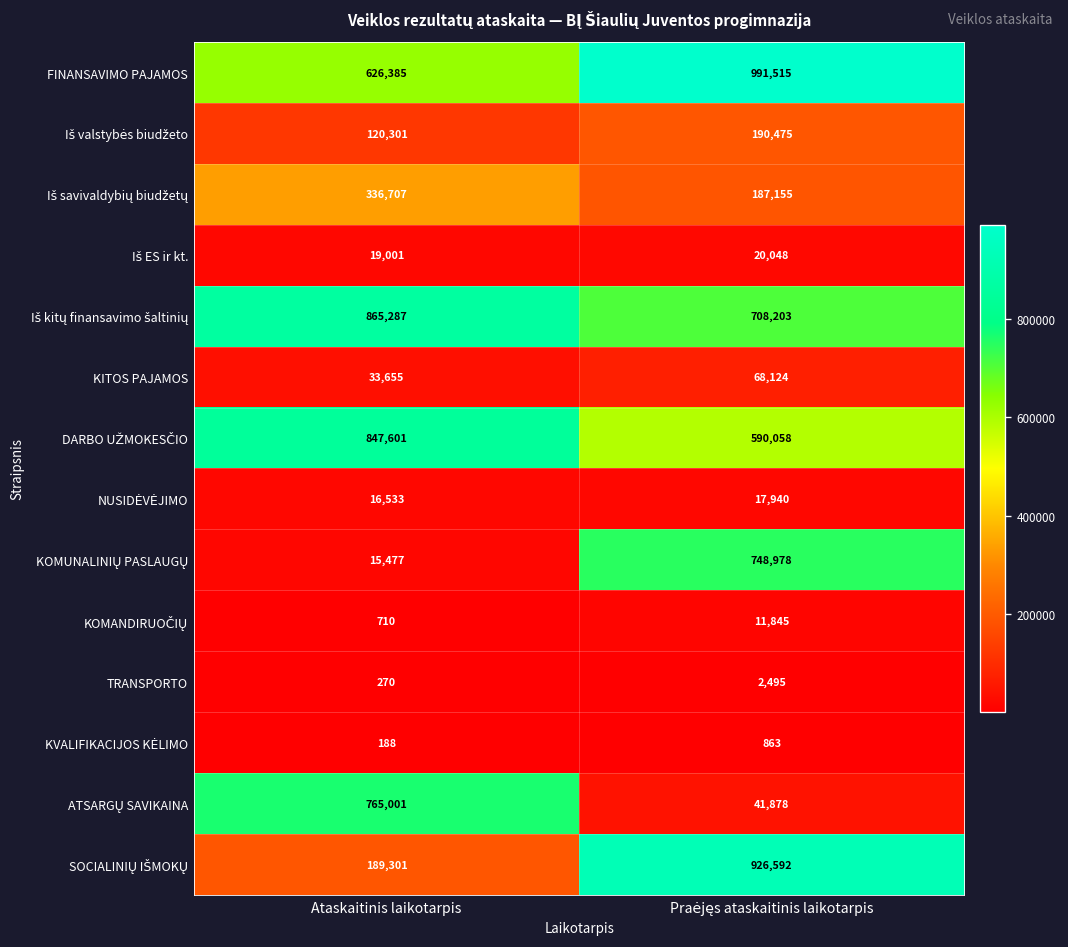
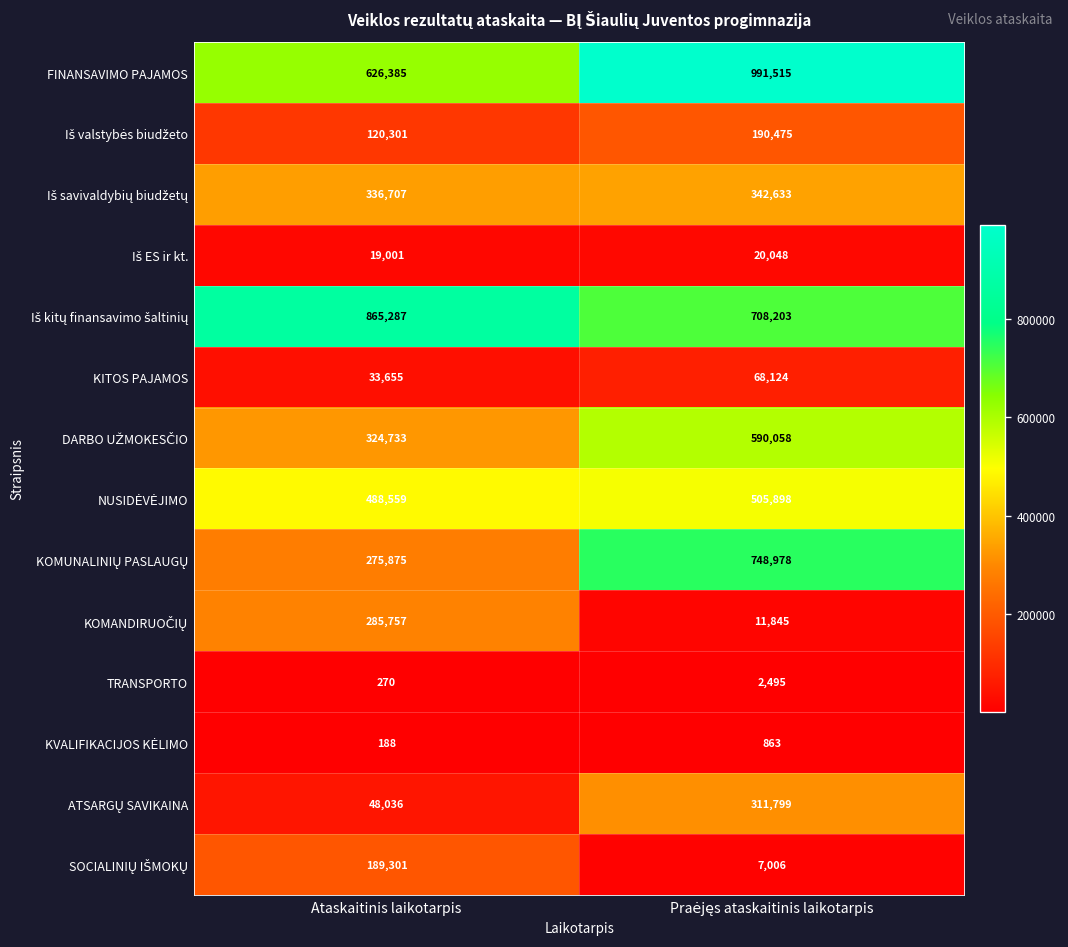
Iš savivaldybių biudžetų, Praėjęs ataskaitinis laikotarpis: 187,155 -> 342,633
DARBO UŽMOKESČIO, Ataskaitinis laikotarpis: 847,601 -> 324,733
NUSIDĖVĖJIMO, Ataskaitinis laikotarpis: 16,533 -> 488,559
NUSIDĖVĖJIMO, Praėjęs ataskaitinis laikotarpis: 17,940 -> 505,898
KOMUNALINIŲ PASLAUGŲ, Ataskaitinis laikotarpis: 15,477 -> 275,875
KOMANDIRUOČIŲ, Ataskaitinis laikotarpis: 710 -> 285,757
ATSARGŲ SAVIKAINA, Ataskaitinis laikotarpis: 765,001 -> 48,036
ATSARGŲ SAVIKAINA, Praėjęs ataskaitinis laikotarpis: 41,878 -> 311,799
SOCIALINIŲ IŠMOKŲ, Praėjęs ataskaitinis laikotarpis: 926,592 -> 7,006
